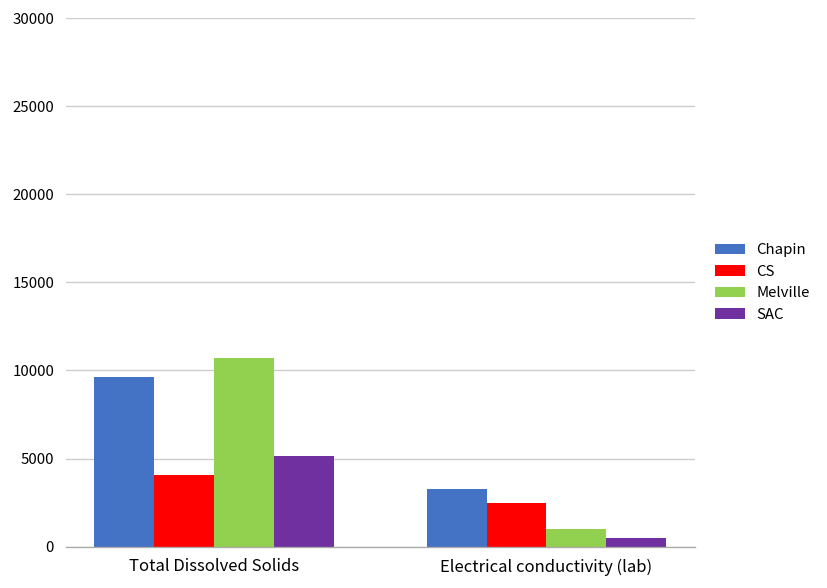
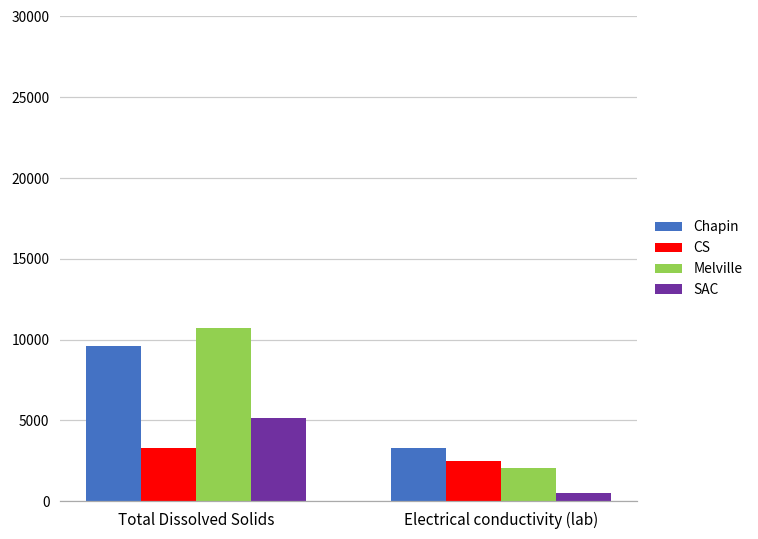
CS, Total Dissolved Solids: 4100 -> 3300
Melville, Electrical conductivity (lab): 1000 -> 2000
